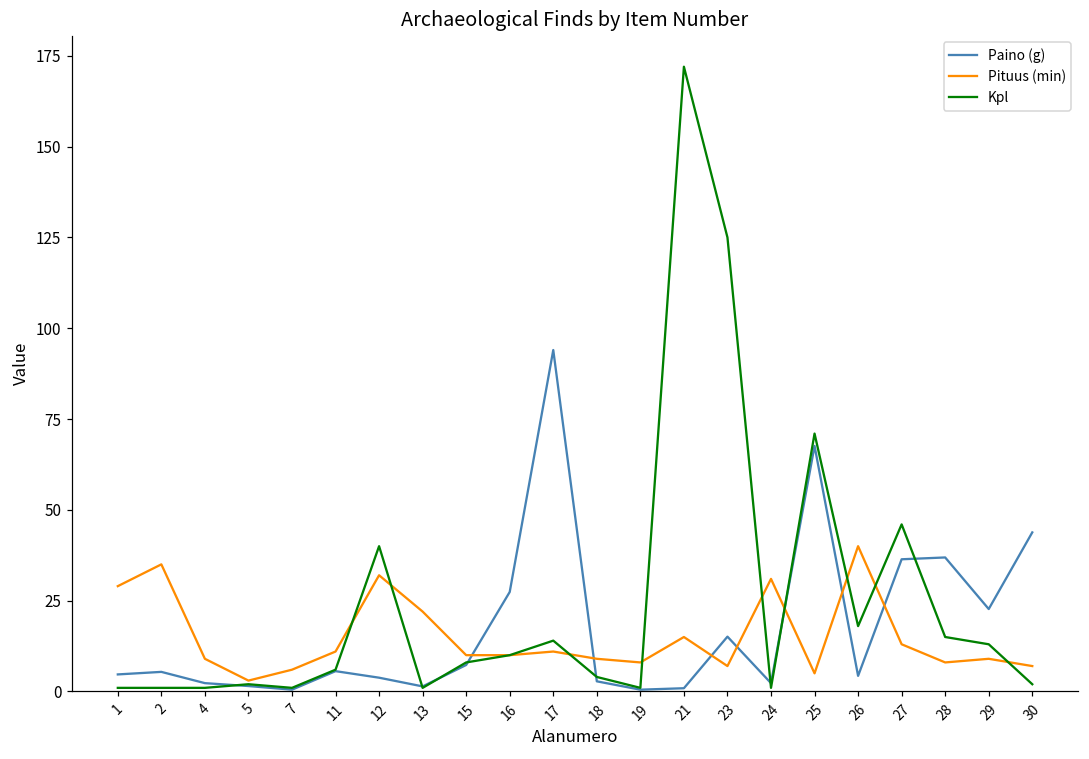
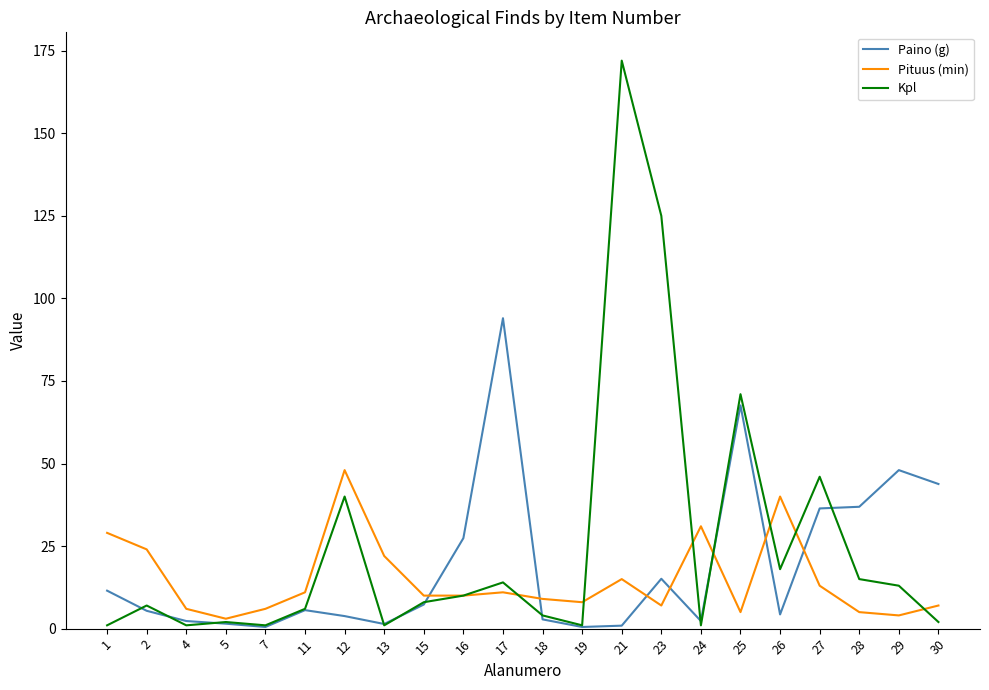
Paino (g), 1: 5 -> 12
Pituus (min), 2: 35 -> 24
Kpl, 2: 1 -> 7
Pituus (min), 4: 9 -> 6
Pituus (min), 12: 32 -> 48
Pituus (min), 28: 8 -> 5
Paino (g), 29: 23 -> 48
Pituus (min), 29: 9 -> 4
